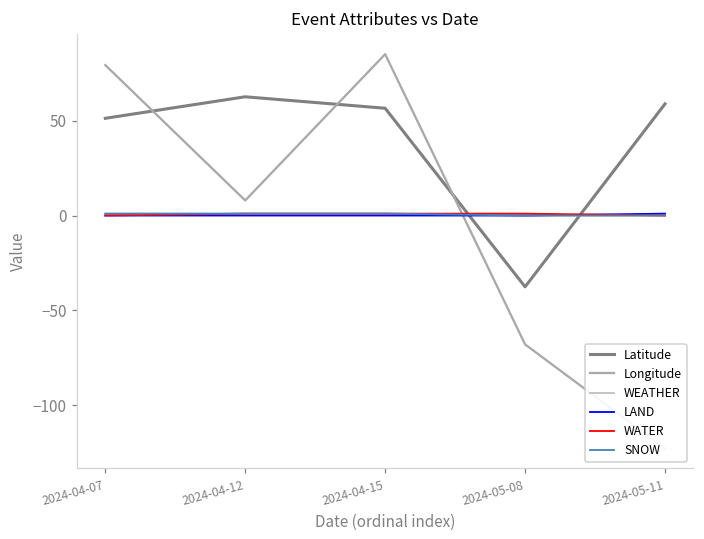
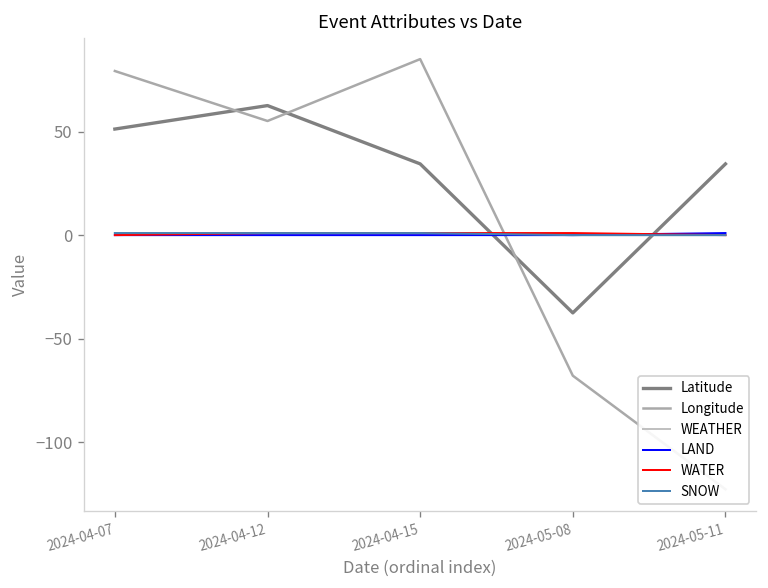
Longitude, 2024-04-12: 8 -> 55
Latitude, 2024-04-15: 56 -> 34
Latitude, 2024-05-11: 59 -> 34
